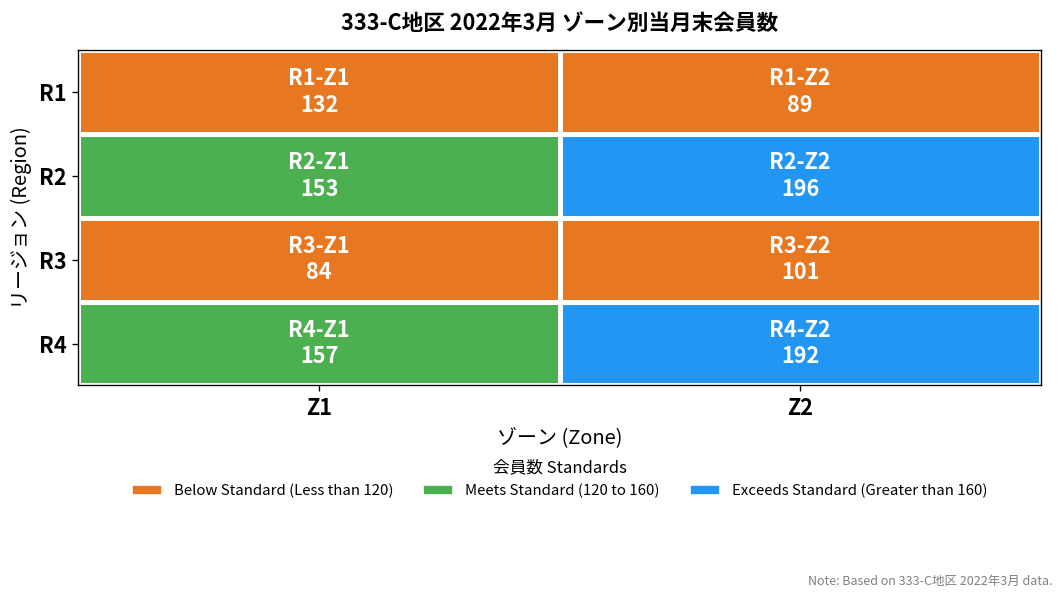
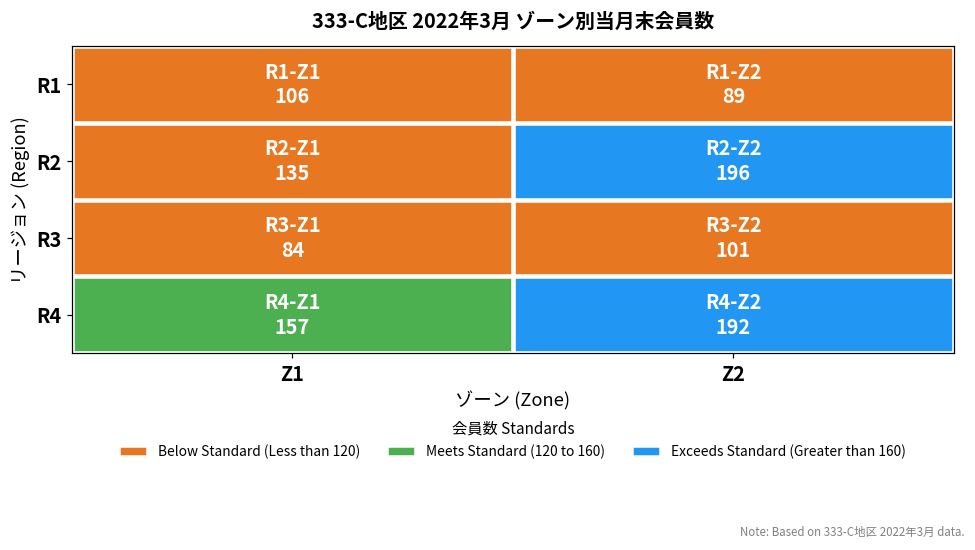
R1, Z1: 132 -> 106
R2, Z1: 153 -> 135
